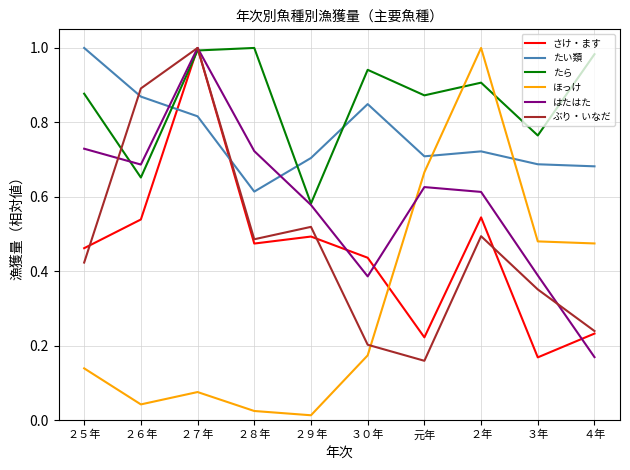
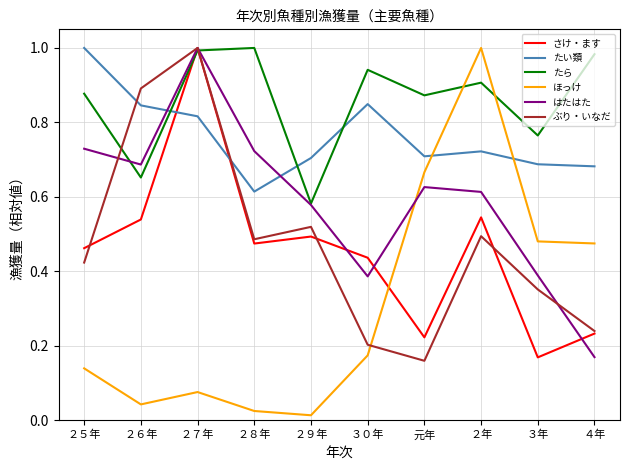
たい類, ２６年: 0.87 -> 0.85
